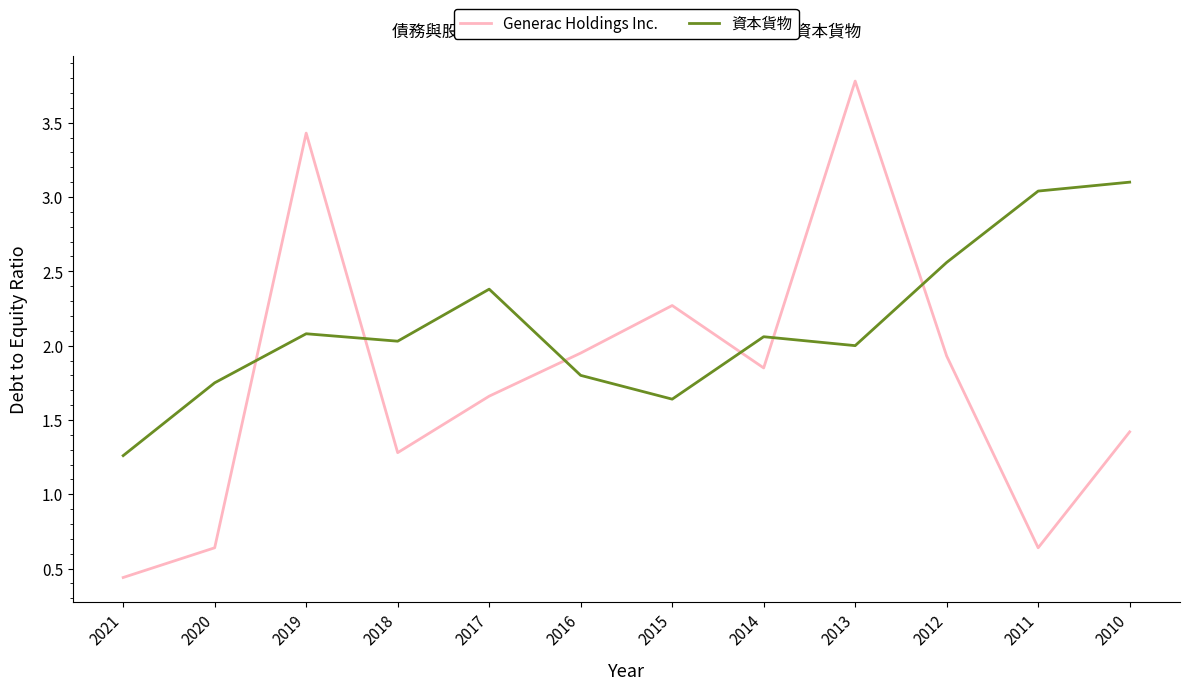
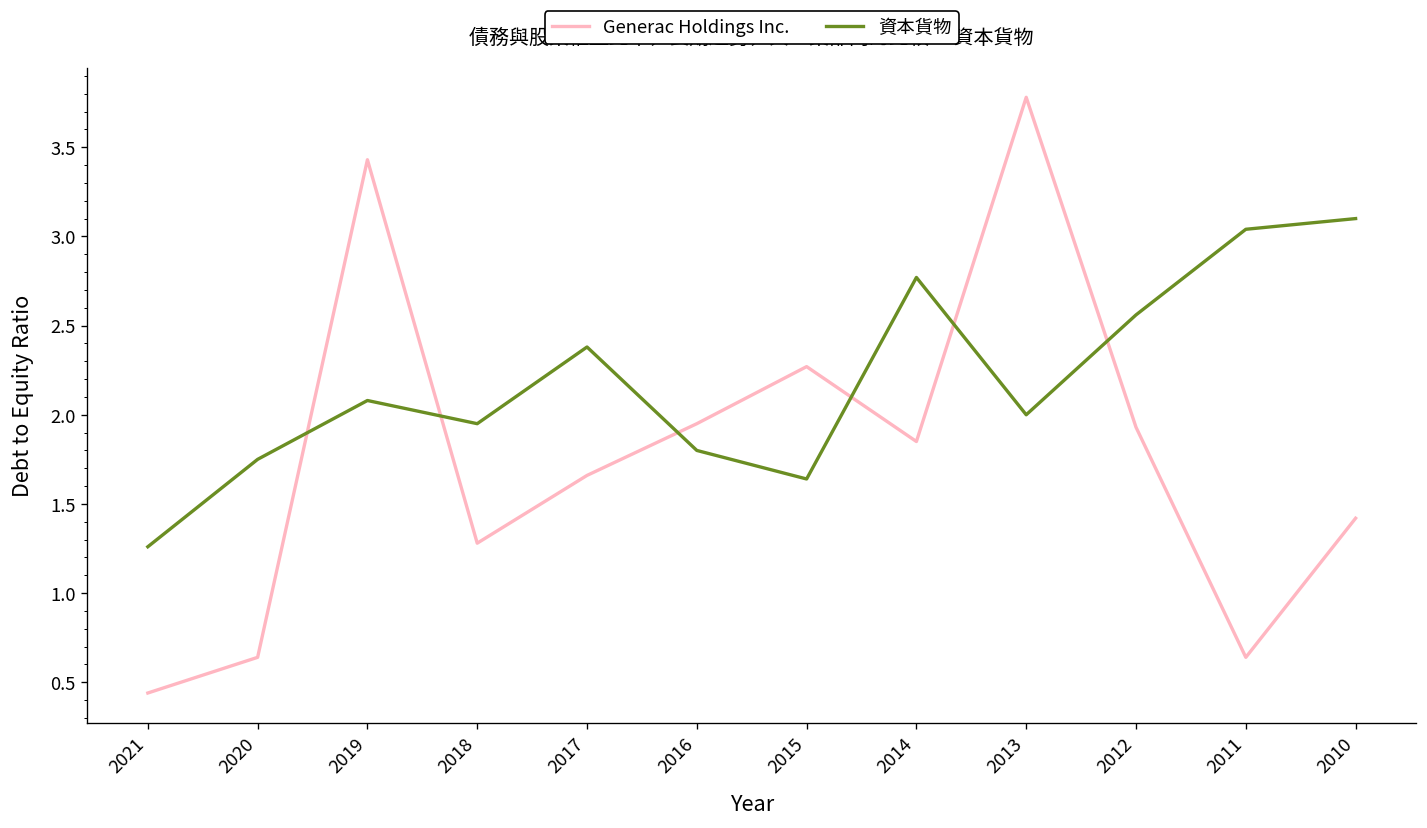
資本貨物, 2018: 2.03 -> 1.95
資本貨物, 2014: 2.06 -> 2.77
